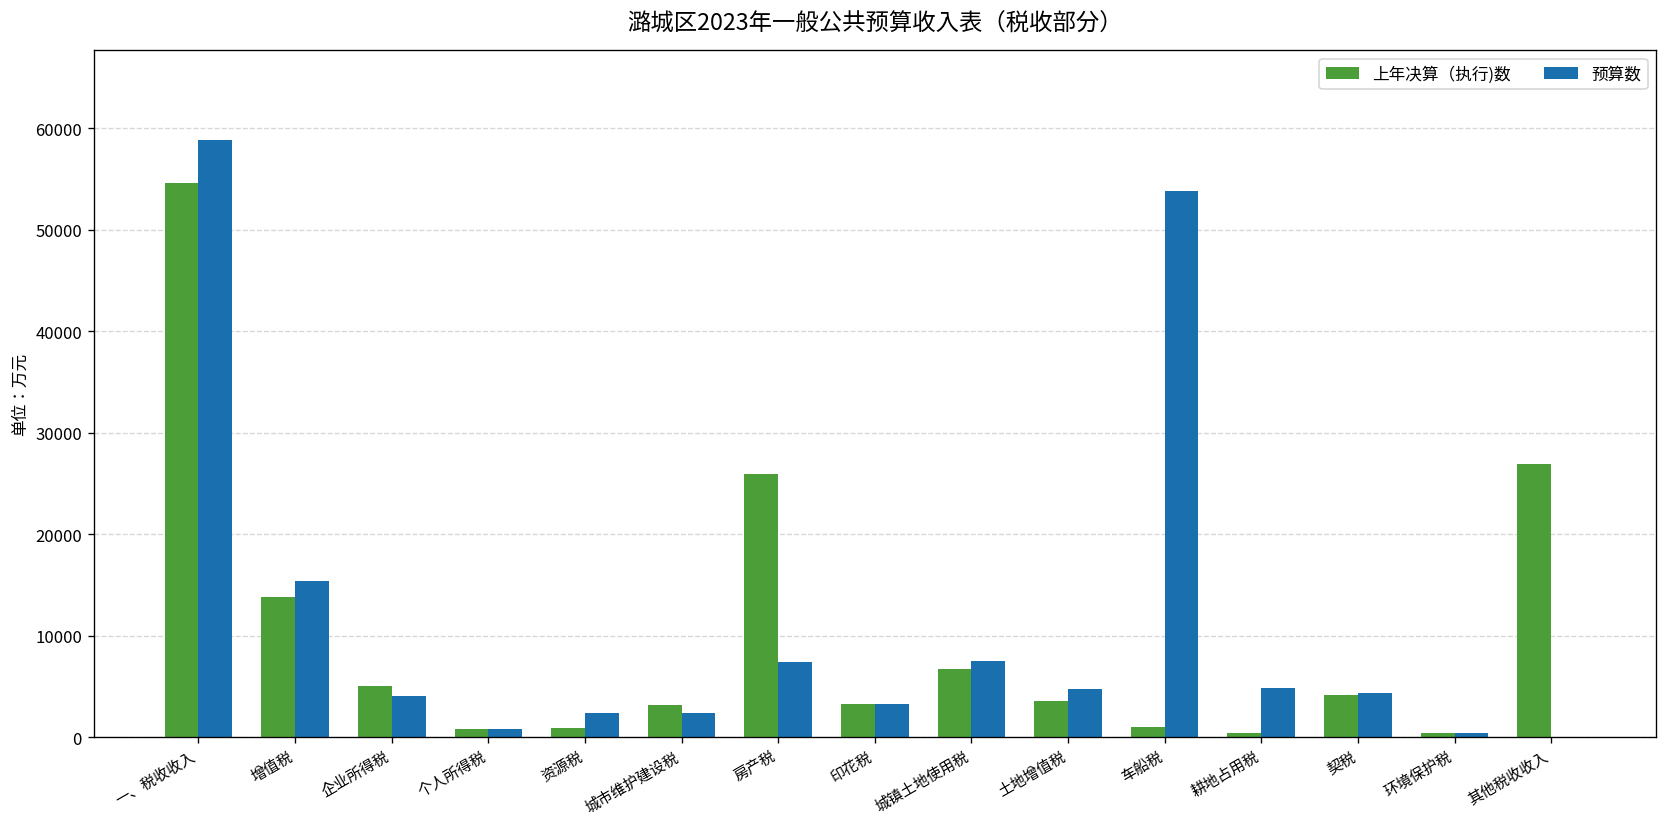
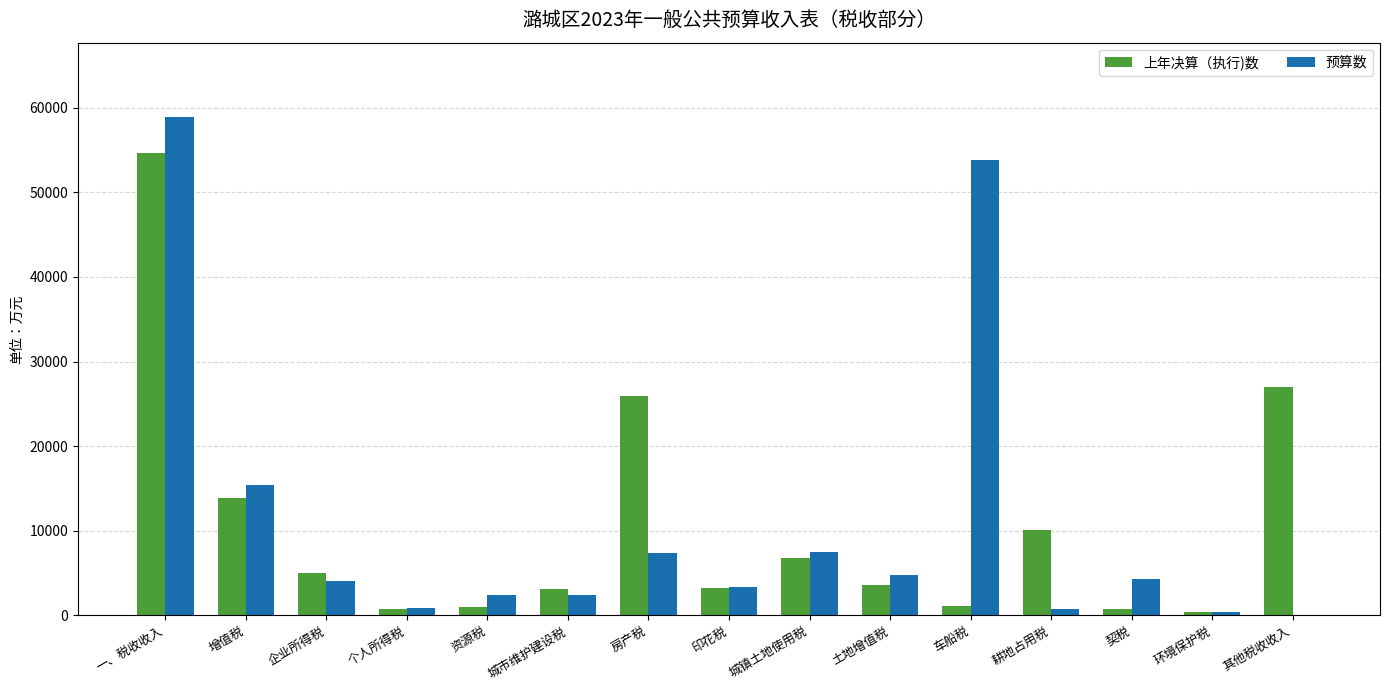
上年决算（执行)数, 耕地占用税: 0 -> 10000
预算数, 耕地占用税: 5000 -> 1000
上年决算（执行)数, 契税: 4000 -> 1000
